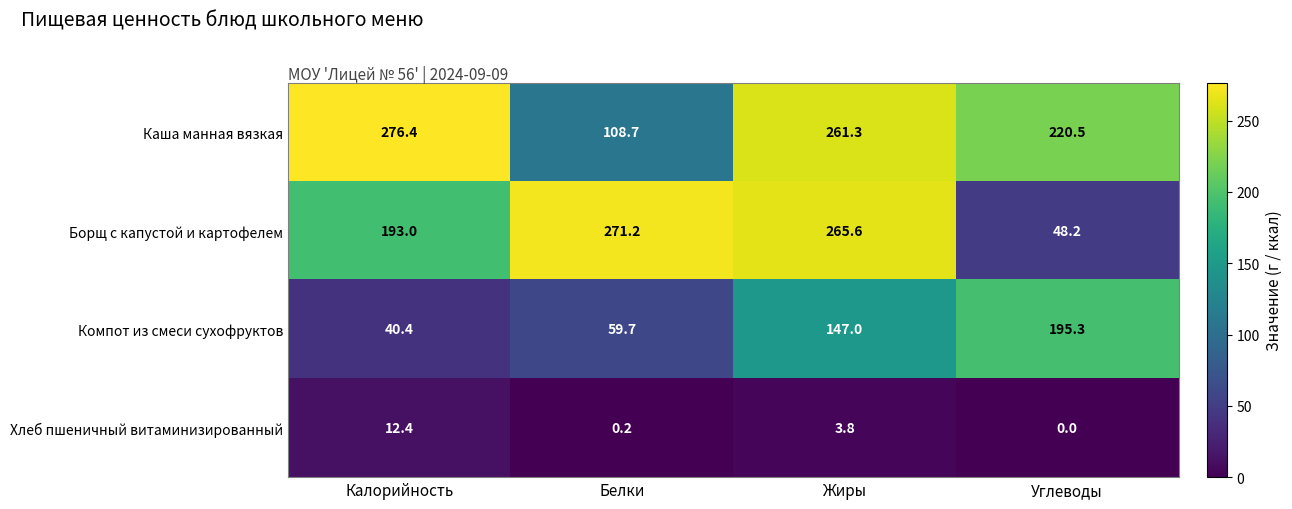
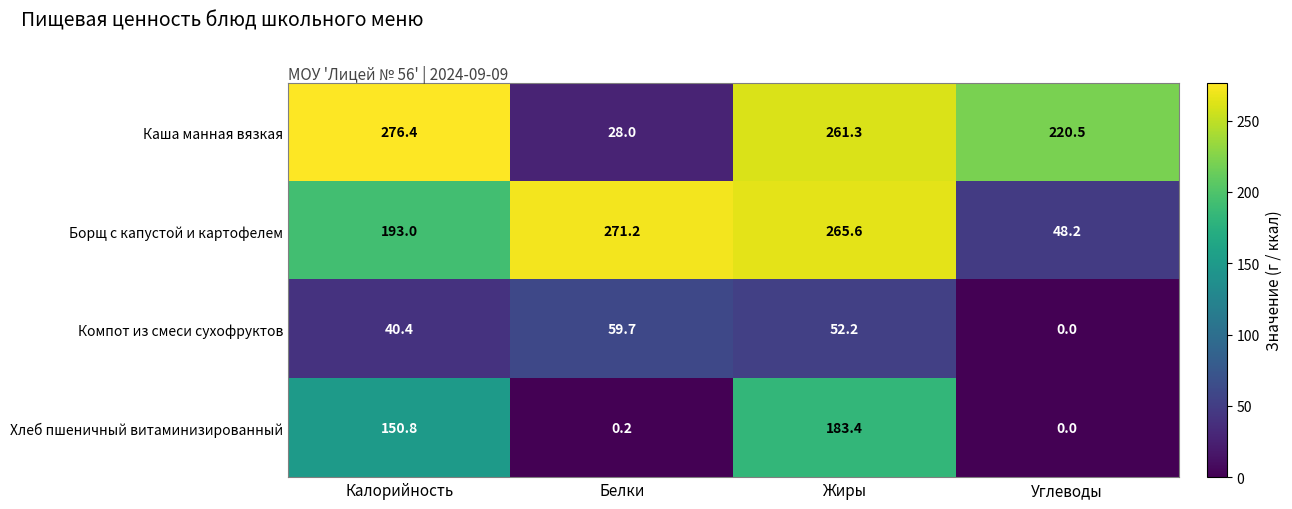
Каша манная вязкая, Белки: 108.7 -> 28.0
Компот из смеси сухофруктов, Жиры: 147.0 -> 52.2
Компот из смеси сухофруктов, Углеводы: 195.3 -> 0.0
Хлеб пшеничный витаминизированный, Калорийность: 12.4 -> 150.8
Хлеб пшеничный витаминизированный, Жиры: 3.8 -> 183.4
